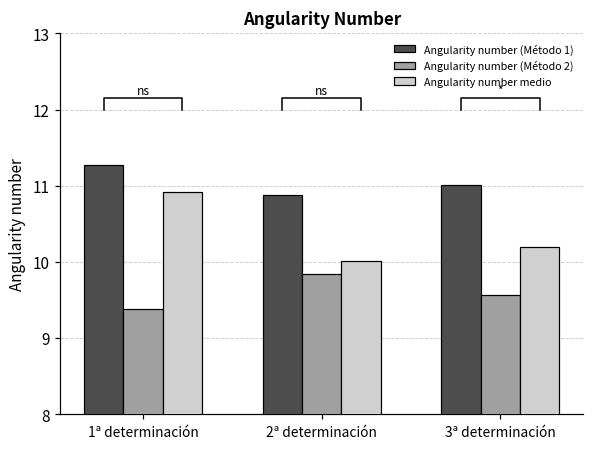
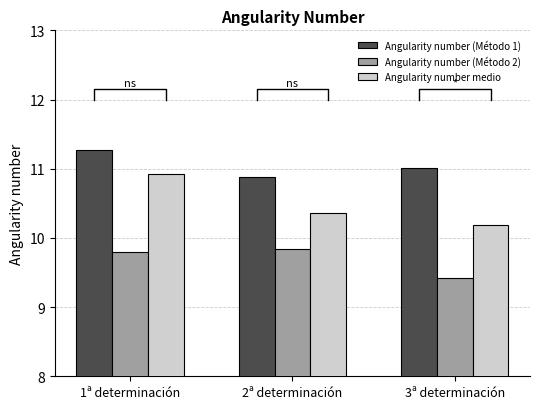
Angularity number (Método 2), 1ª determinación: 9.4 -> 9.8
Angularity number medio, 2ª determinación: 10.0 -> 10.4
Angularity number (Método 2), 3ª determinación: 9.6 -> 9.4
